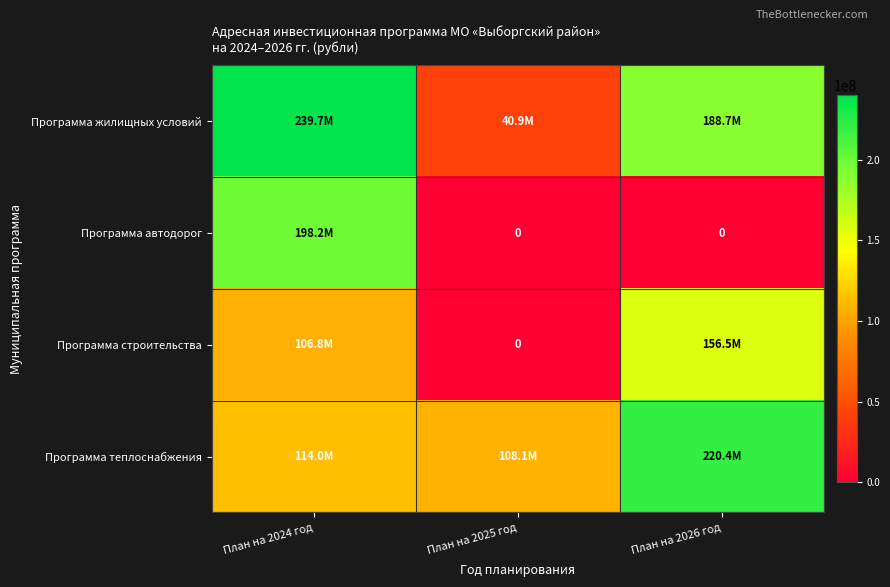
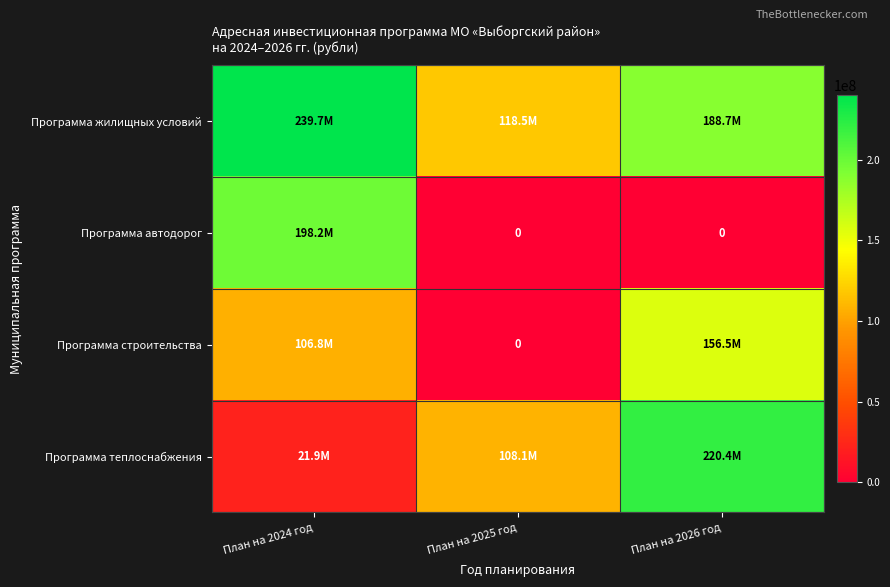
Программа жилищных условий, План на 2025 год: 40.9M -> 118.5M
Программа теплоснабжения, План на 2024 год: 114.0M -> 21.9M
